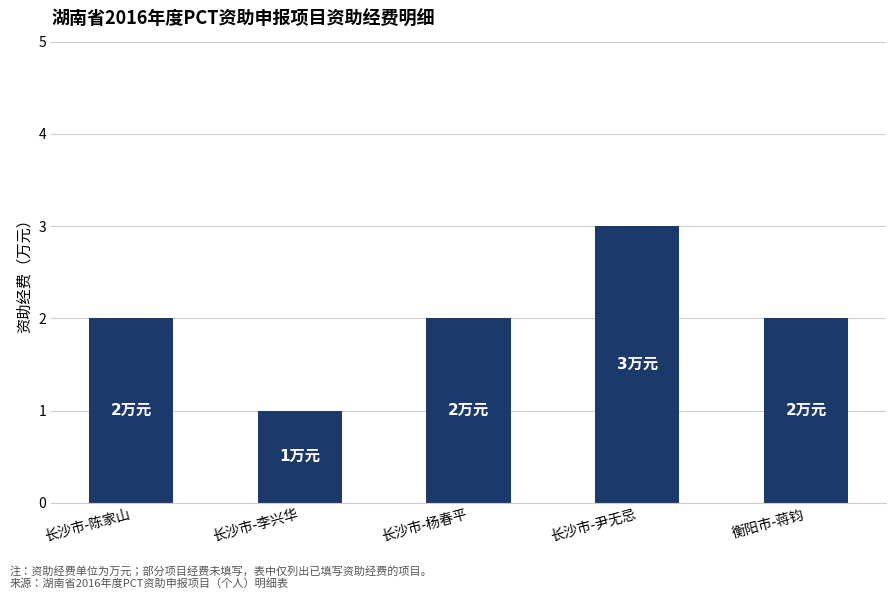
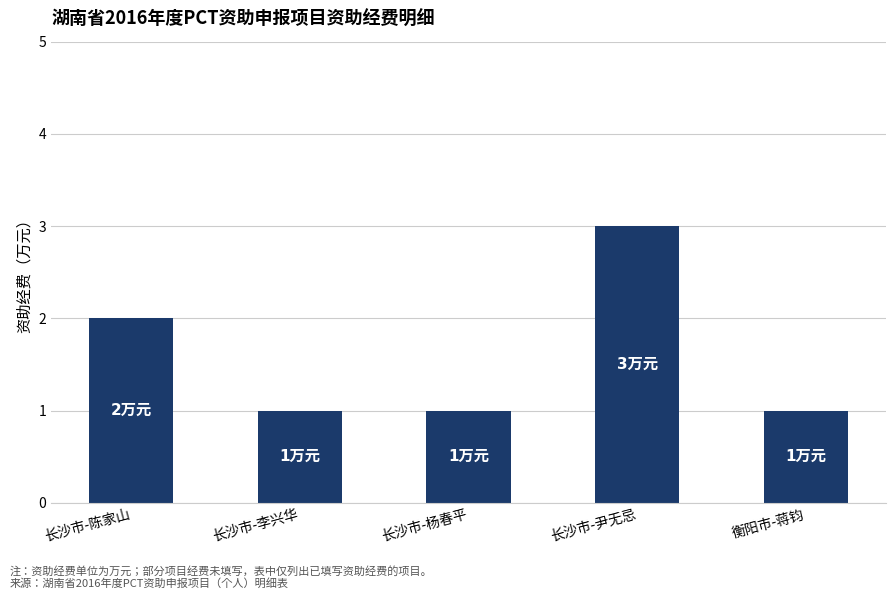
长沙市-杨春平: 2 -> 1
衡阳市-蒋钧: 2 -> 1
